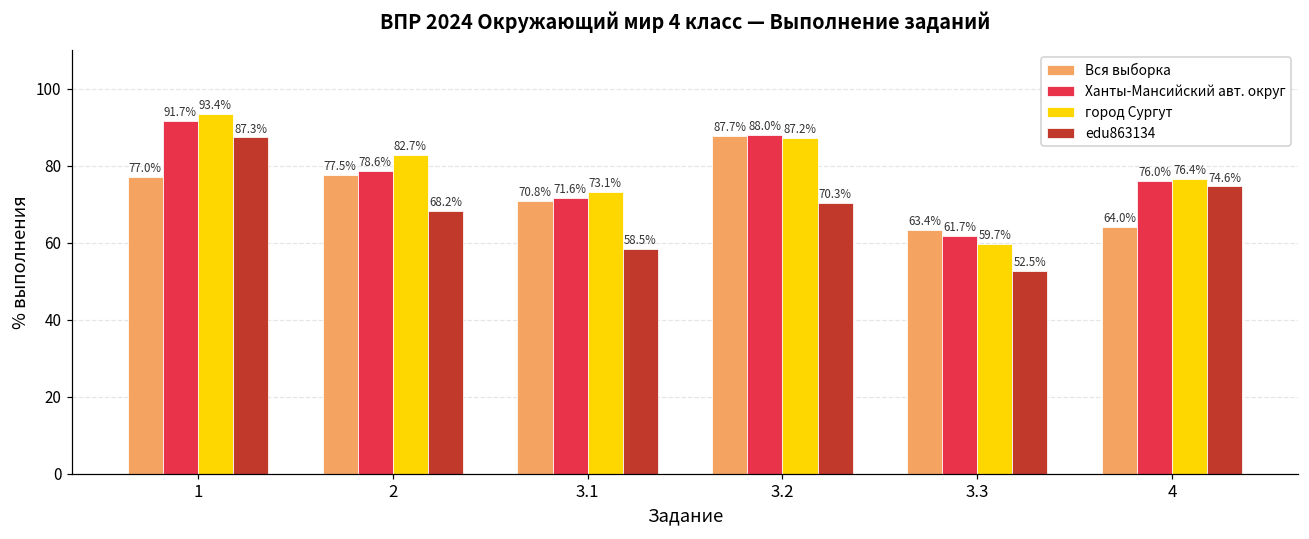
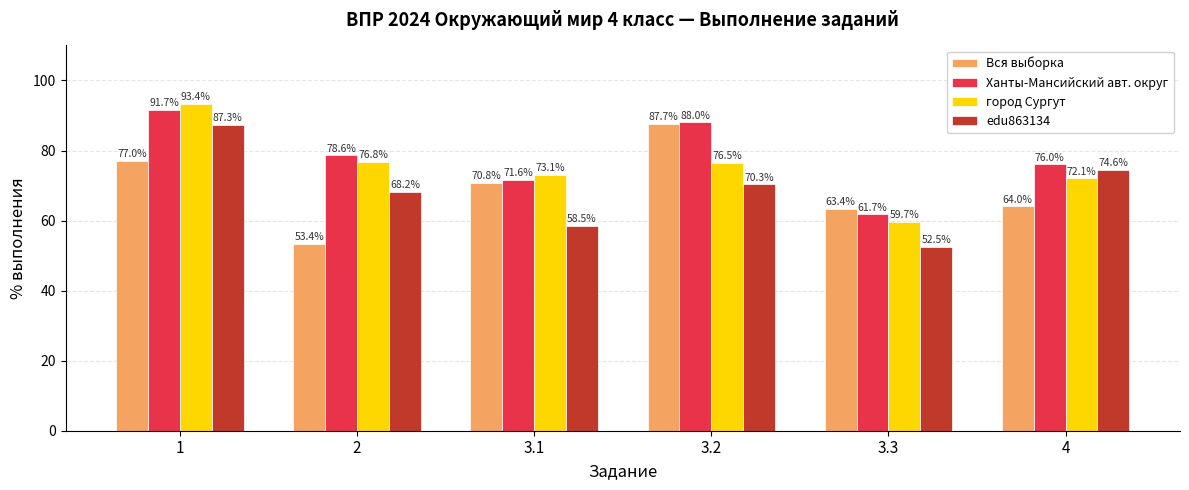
Вся выборка, 2: 77.5% -> 53.4%
город Сургут, 2: 82.7% -> 76.8%
город Сургут, 3.2: 87.2% -> 76.5%
город Сургут, 4: 76.4% -> 72.1%
